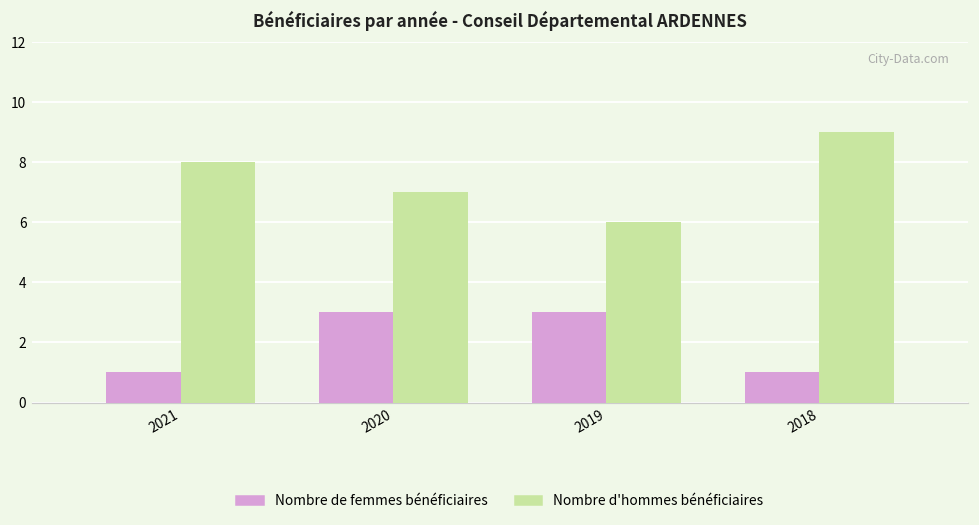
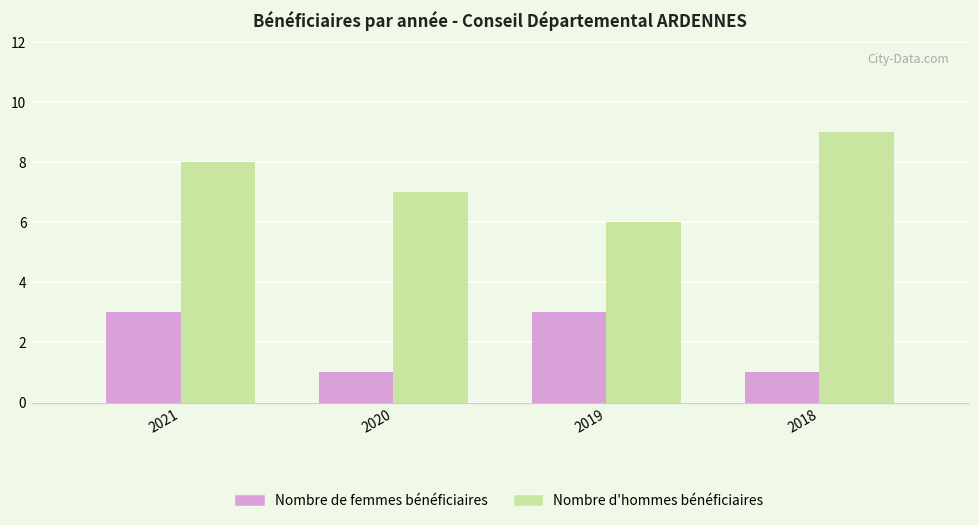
Nombre de femmes bénéficiaires, 2021: 1 -> 3
Nombre de femmes bénéficiaires, 2020: 3 -> 1
